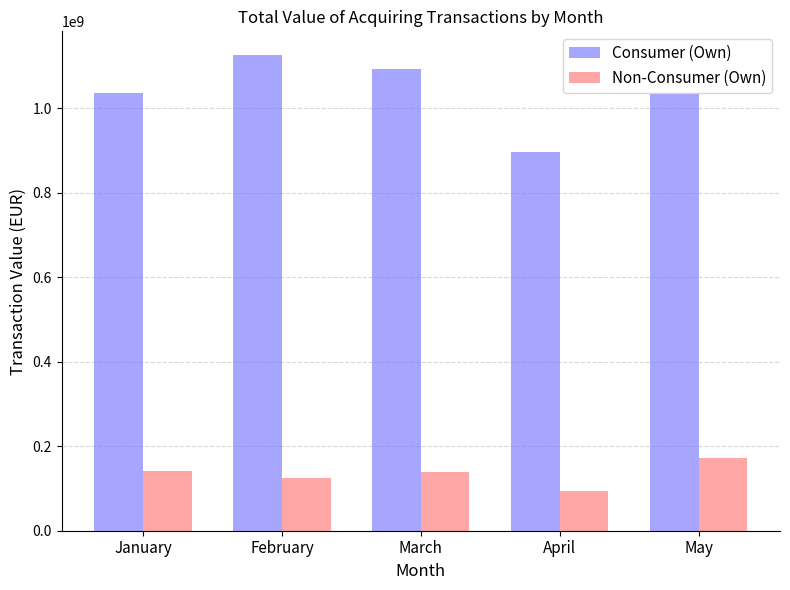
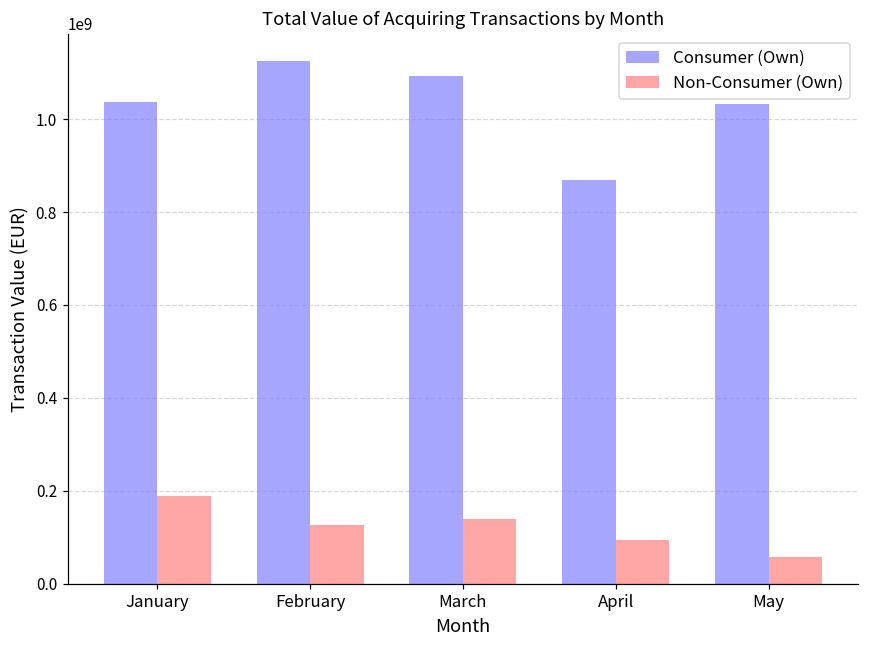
Non-Consumer (Own), January: 140000000 -> 190000000
Consumer (Own), April: 900000000 -> 870000000
Non-Consumer (Own), May: 170000000 -> 60000000
